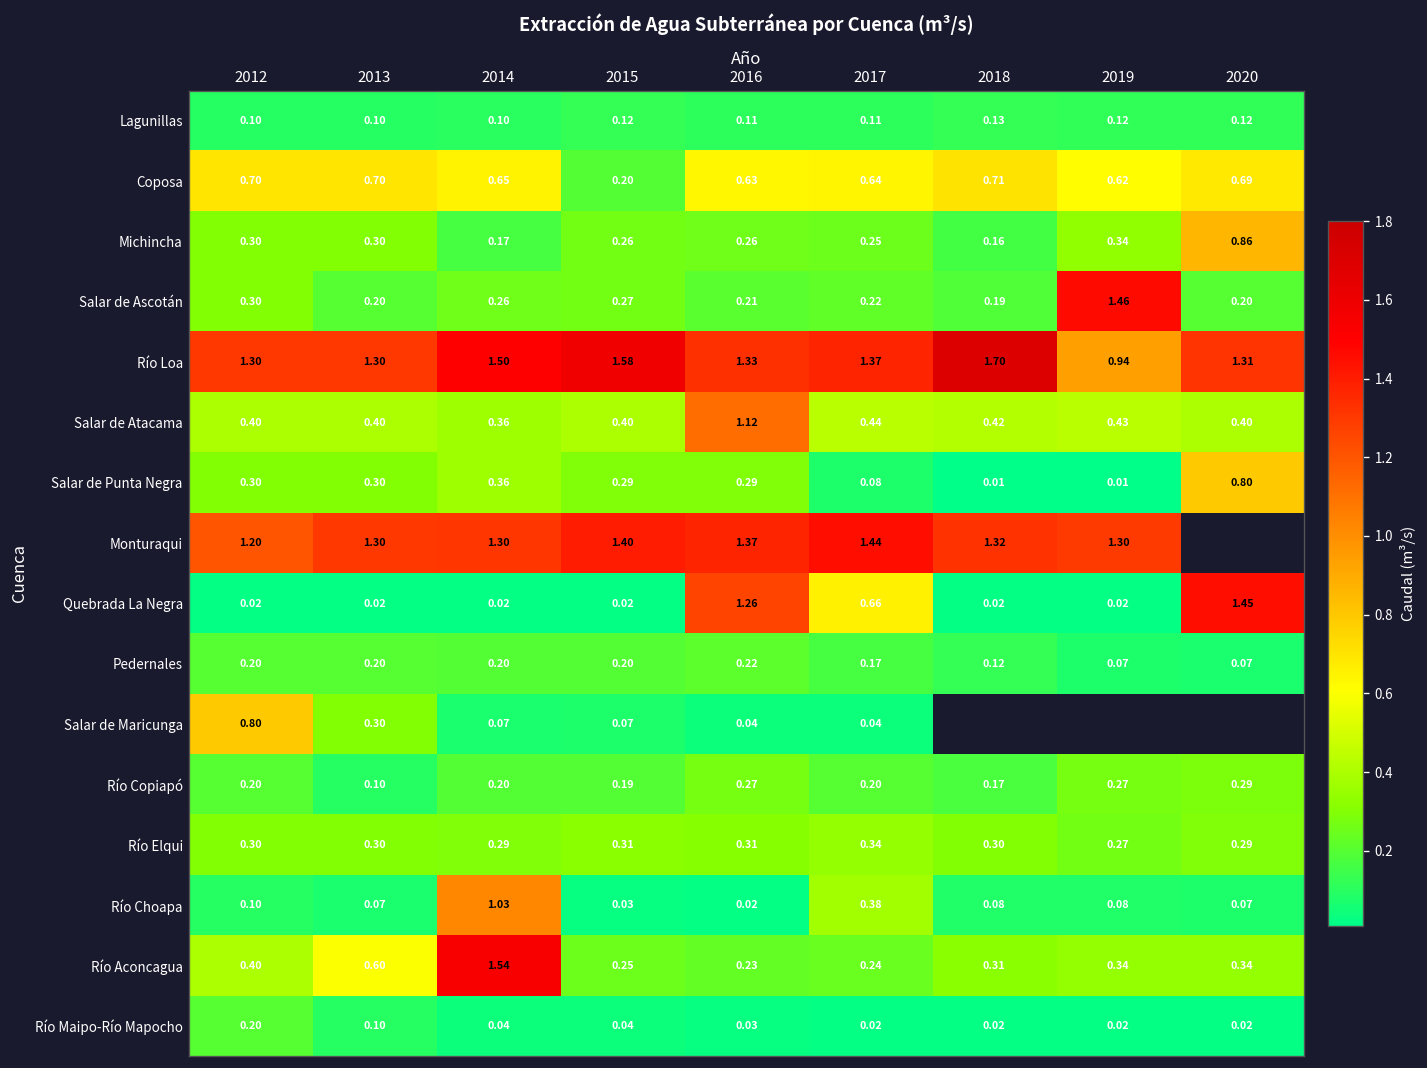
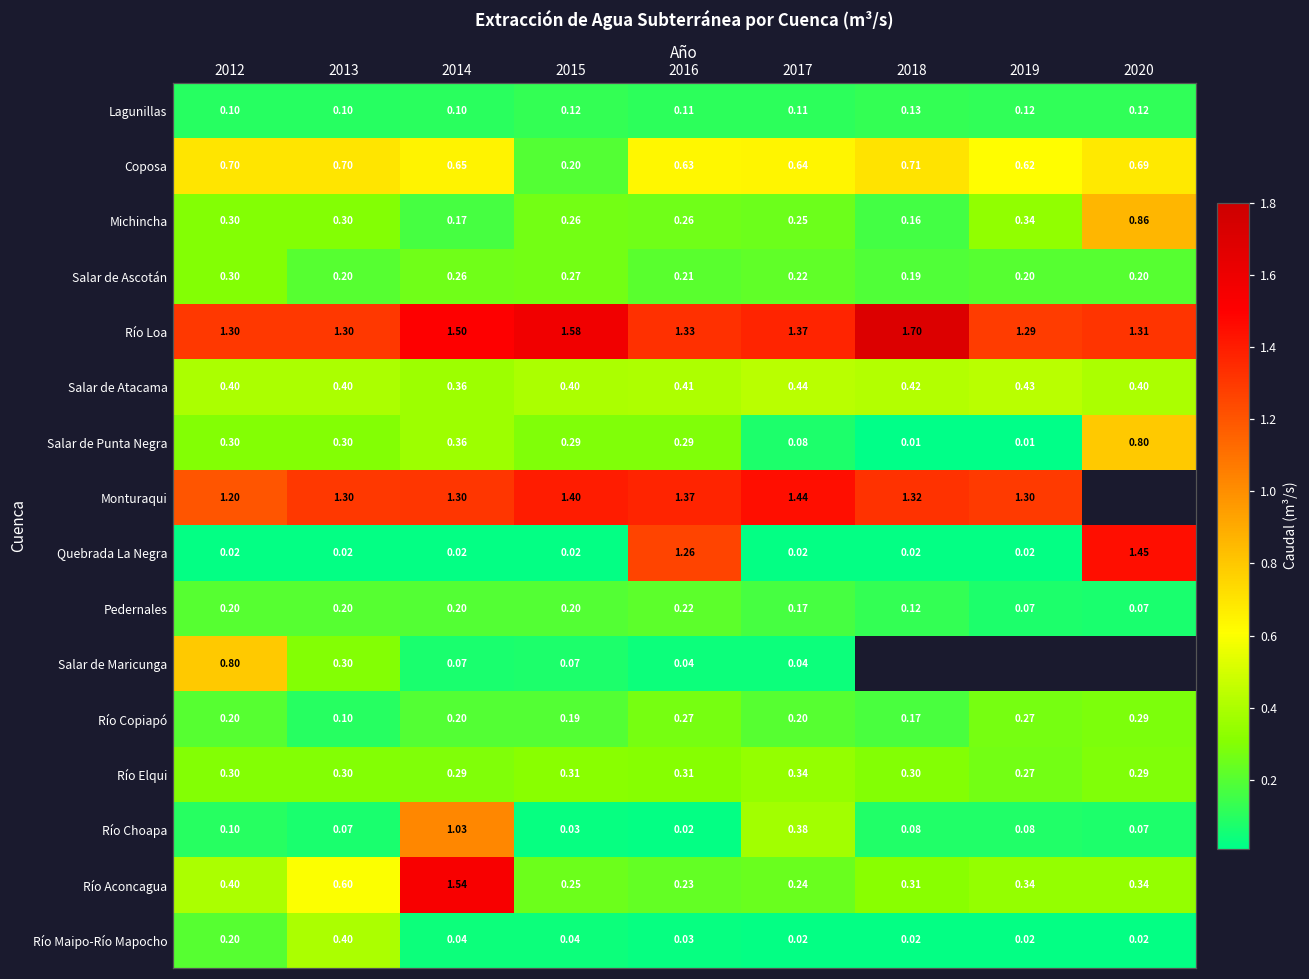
Salar de Ascotán, 2019: 1.46 -> 0.20
Río Loa, 2019: 0.94 -> 1.29
Salar de Atacama, 2016: 1.12 -> 0.41
Quebrada La Negra, 2017: 0.66 -> 0.02
Río Maipo-Río Mapocho, 2013: 0.10 -> 0.40
